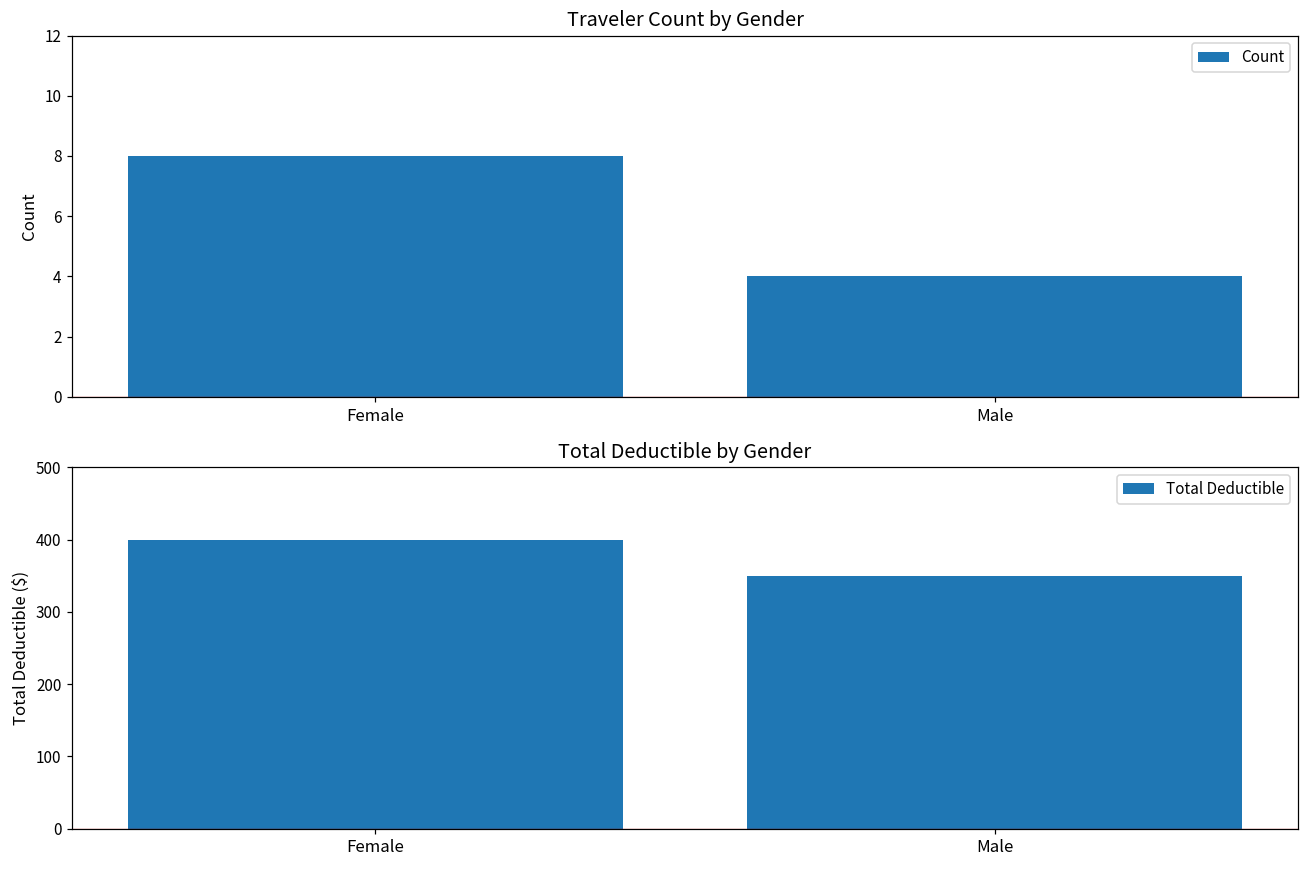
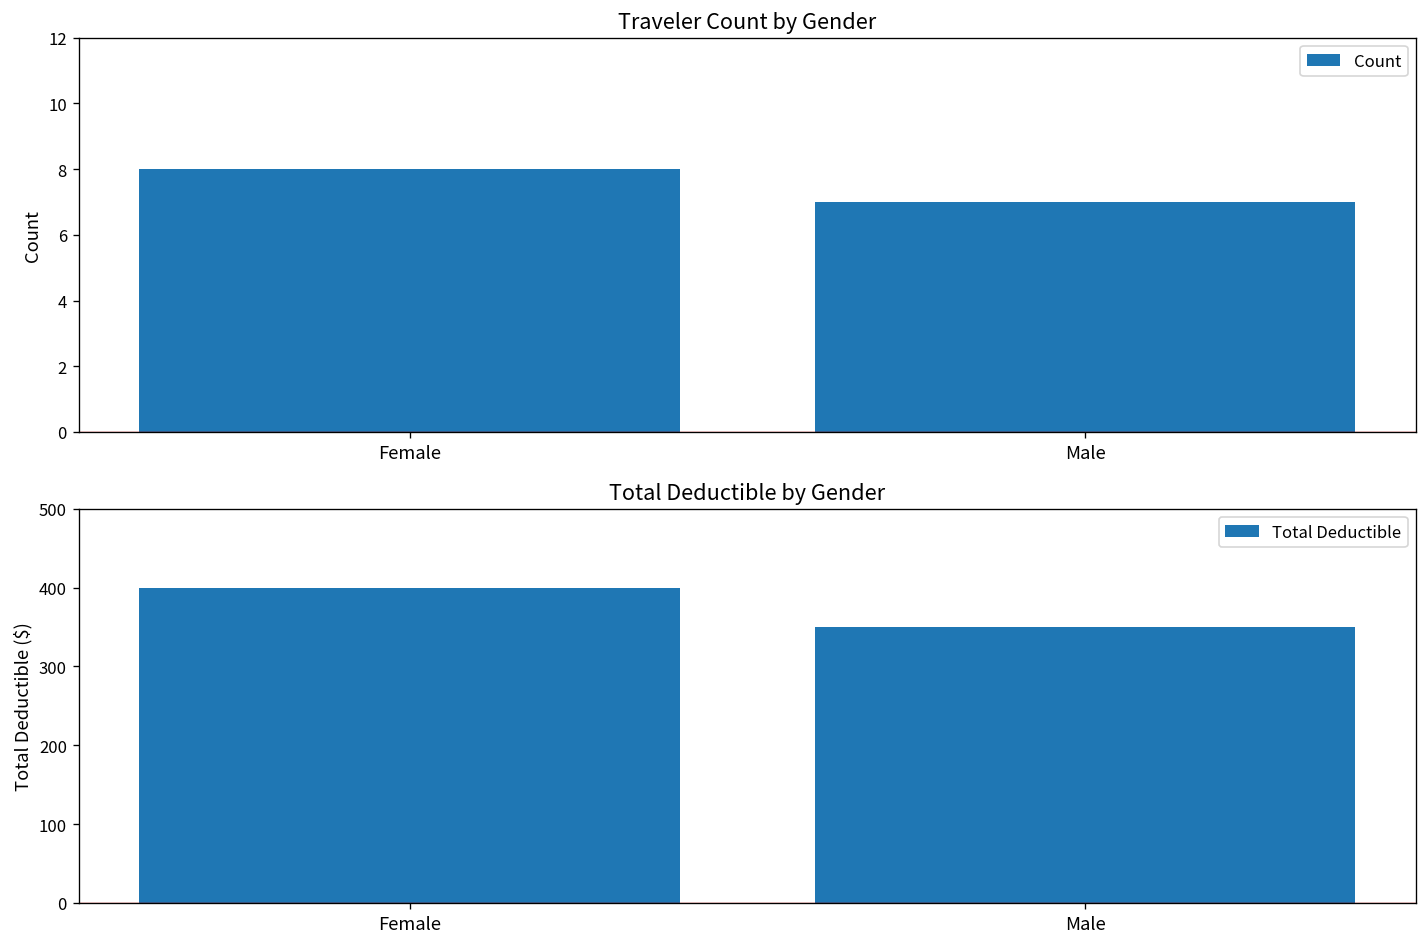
Traveler Count by Gender, Male: 4 -> 7
